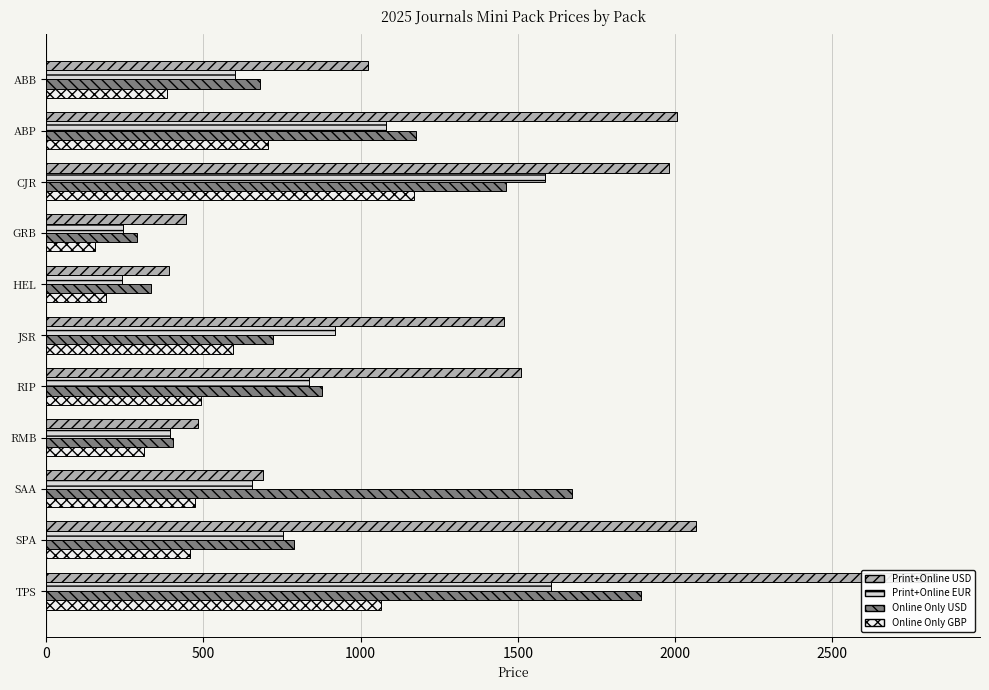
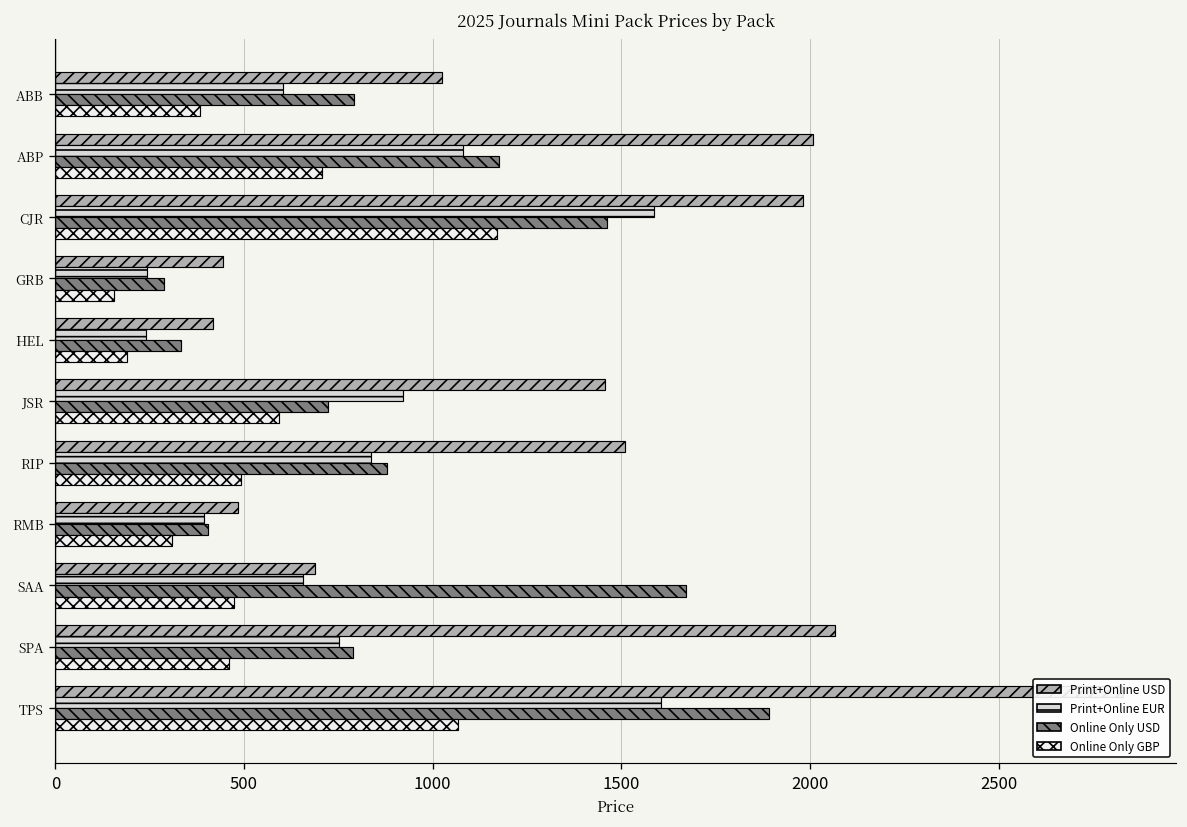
Online Only USD, ABB: 680 -> 790
Print+Online USD, HEL: 390 -> 420
